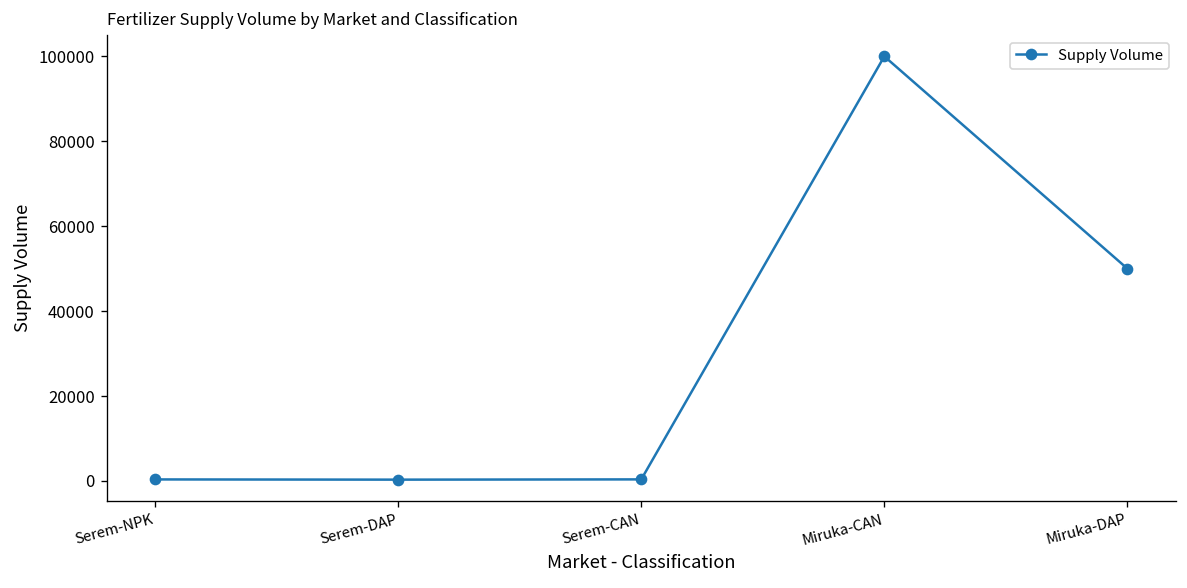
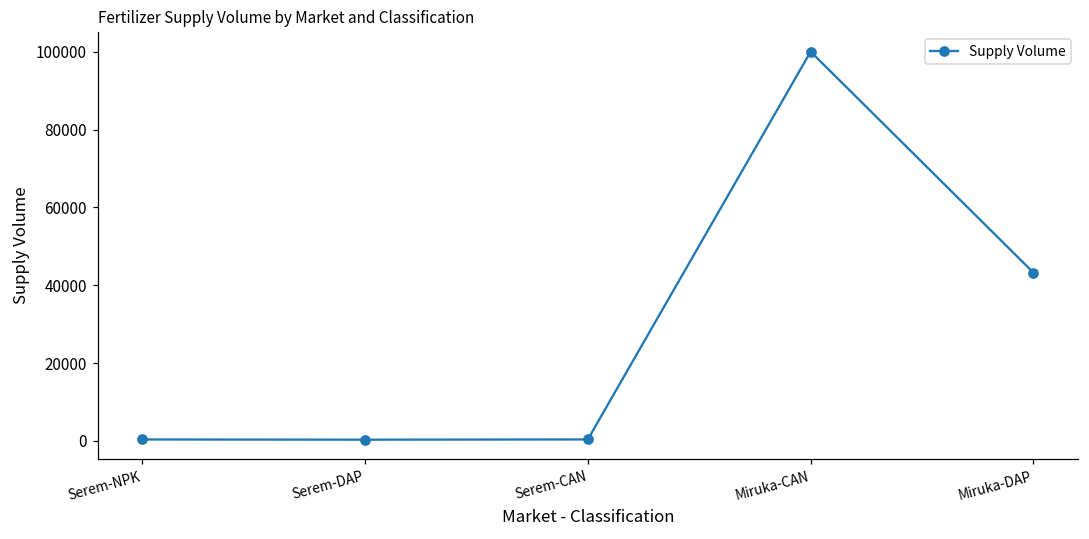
Miruka-DAP: 50000 -> 43000
